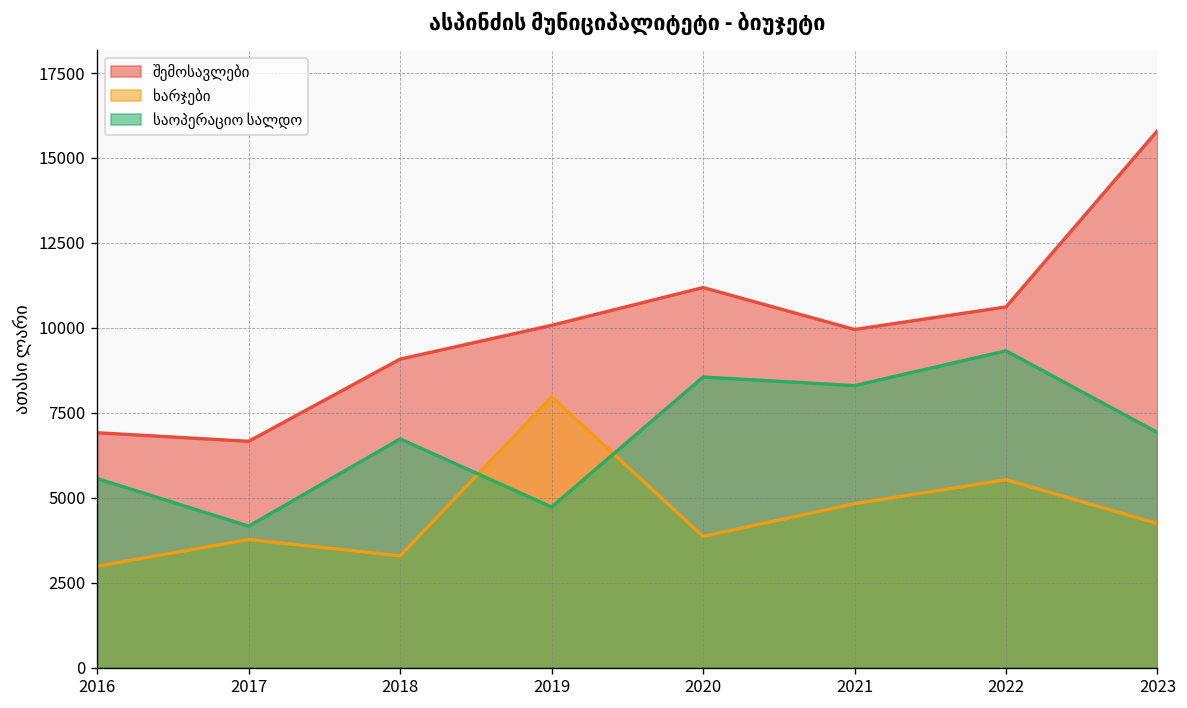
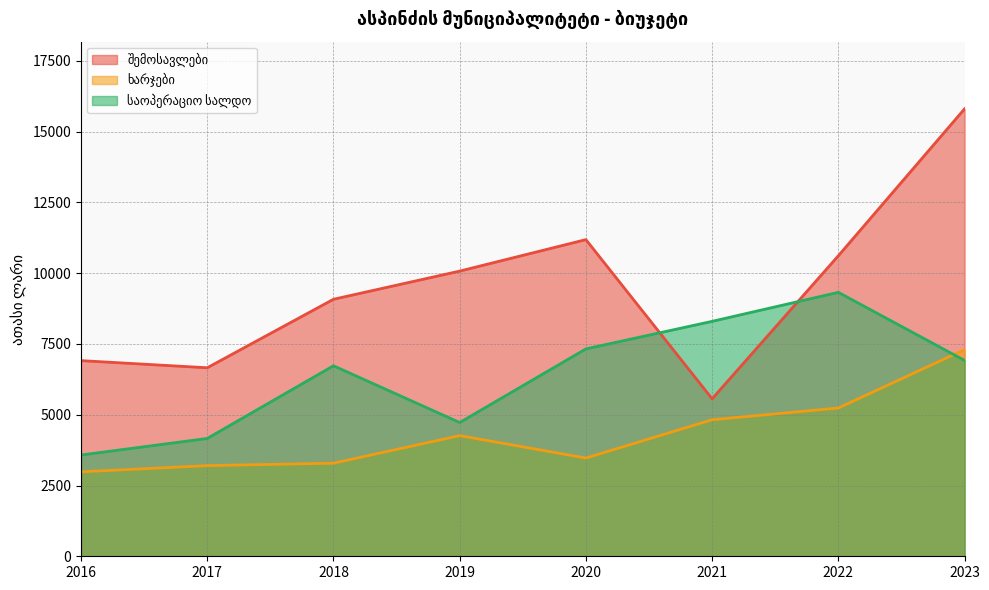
საოპერაციო სალდო, 2016: 5600 -> 3600
ხარჯები, 2017: 3800 -> 3200
ხარჯები, 2019: 8000 -> 4300
ხარჯები, 2020: 3900 -> 3500
საოპერაციო სალდო, 2020: 8600 -> 7300
შემოსავლები, 2021: 10000 -> 5600
ხარჯები, 2022: 5500 -> 5200
ხარჯები, 2023: 4200 -> 7300
